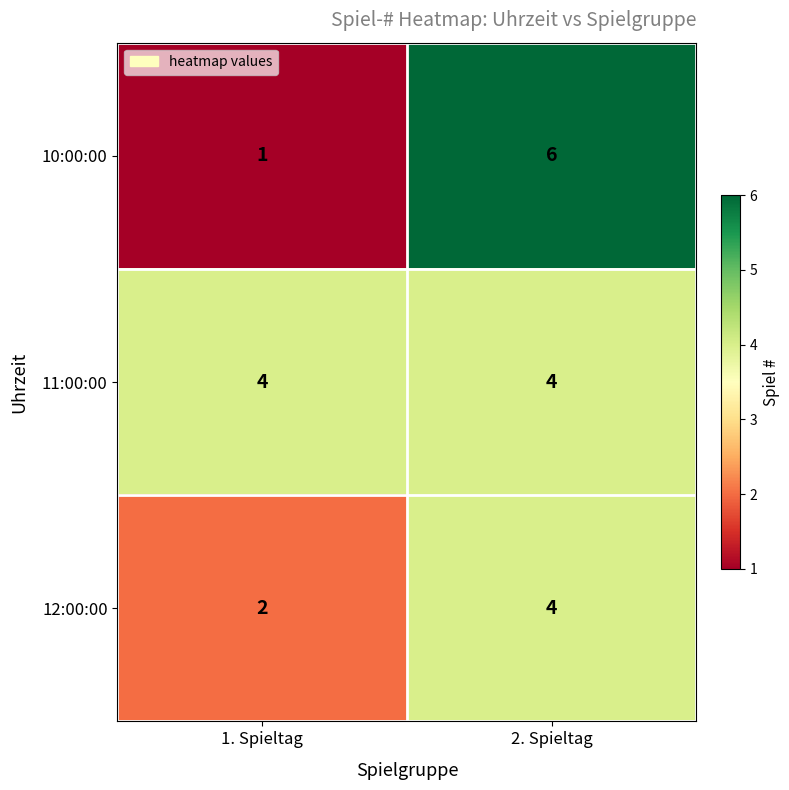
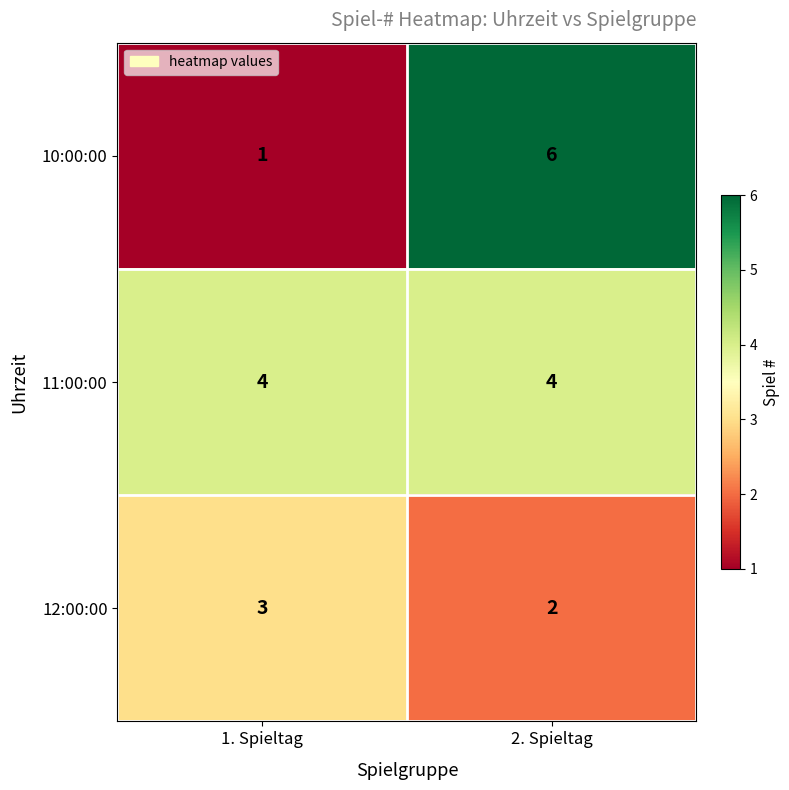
12:00:00, 1. Spieltag: 2 -> 3
12:00:00, 2. Spieltag: 4 -> 2
